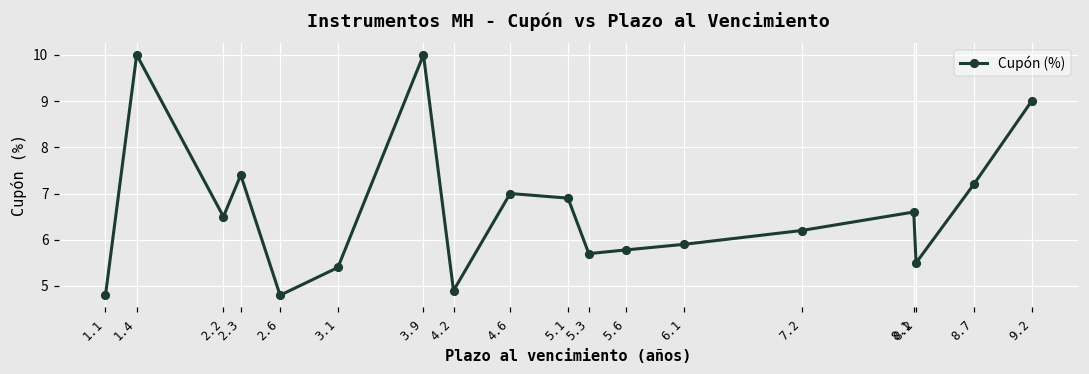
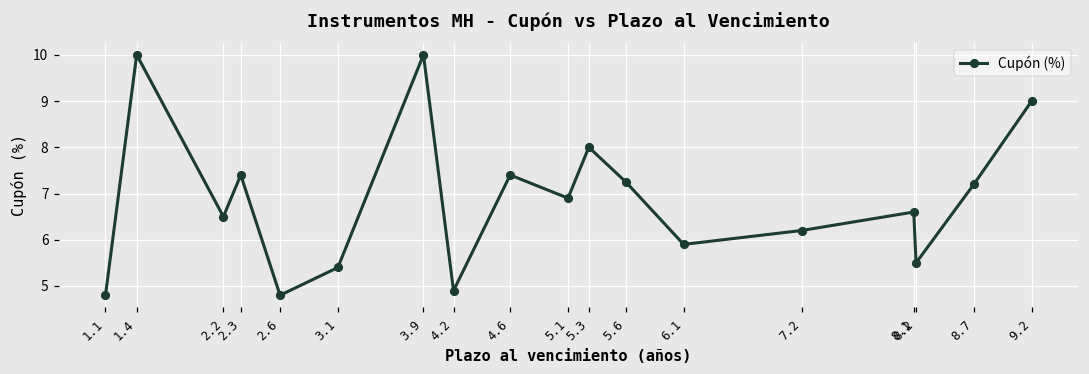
4.6: 7.0 -> 7.4
5.3: 5.7 -> 8.0
5.6: 5.8 -> 7.3
